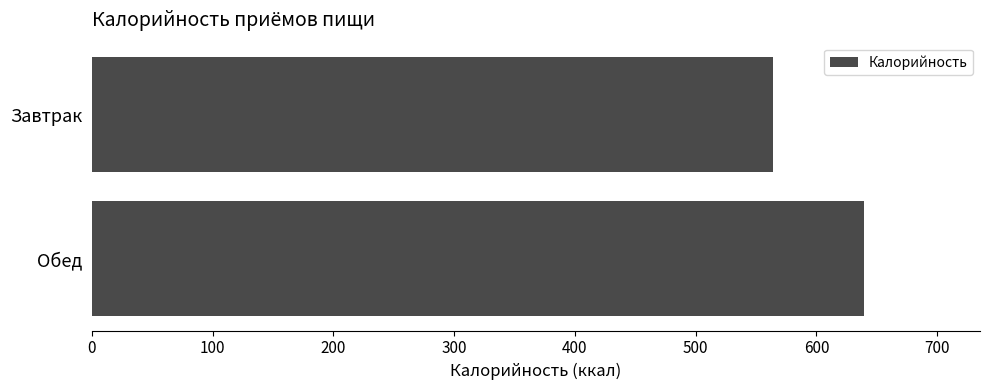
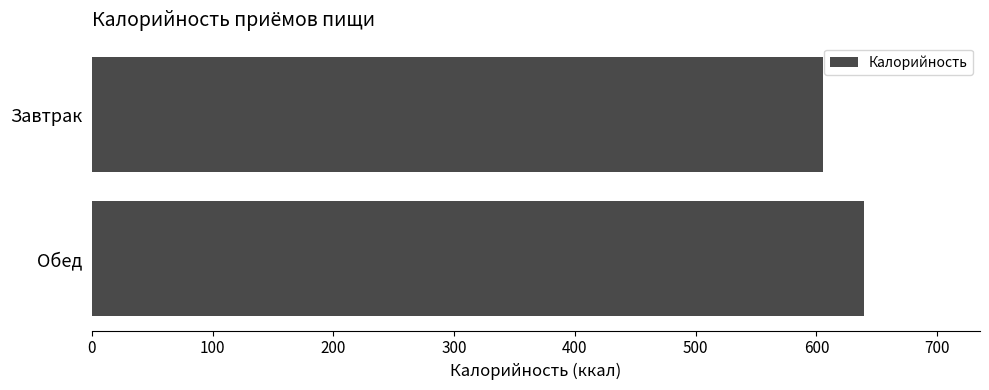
Завтрак: 564 -> 605
